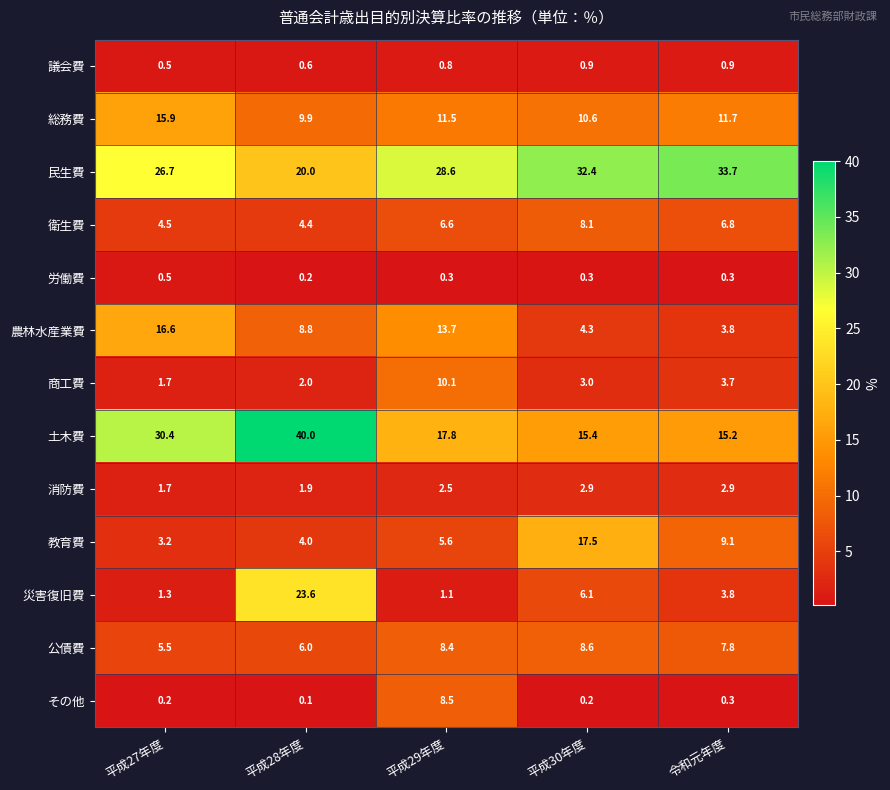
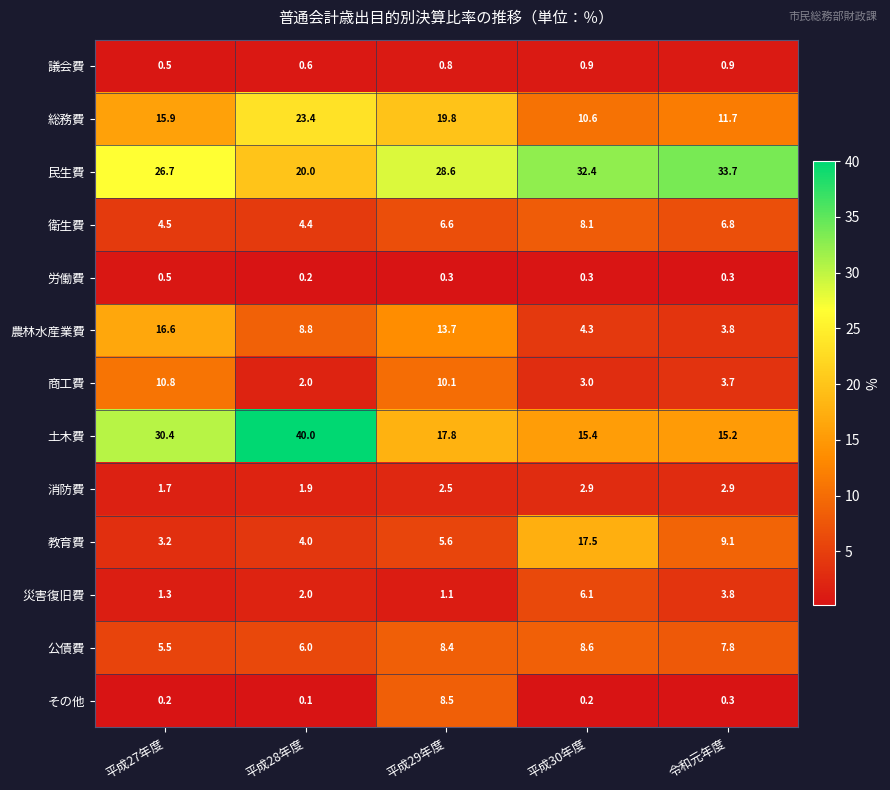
総務費, 平成28年度: 9.9 -> 23.4
総務費, 平成29年度: 11.5 -> 19.8
商工費, 平成27年度: 1.7 -> 10.8
災害復旧費, 平成28年度: 23.6 -> 2.0
